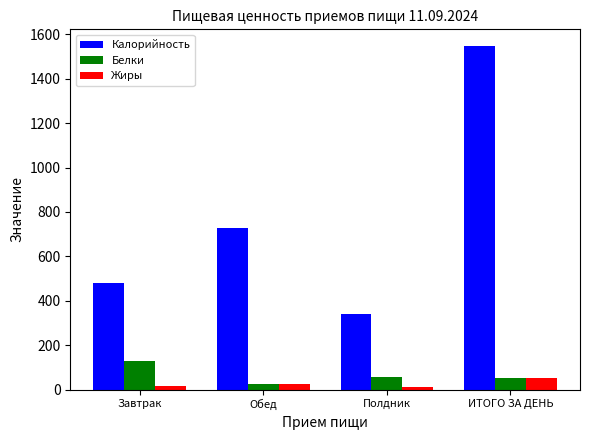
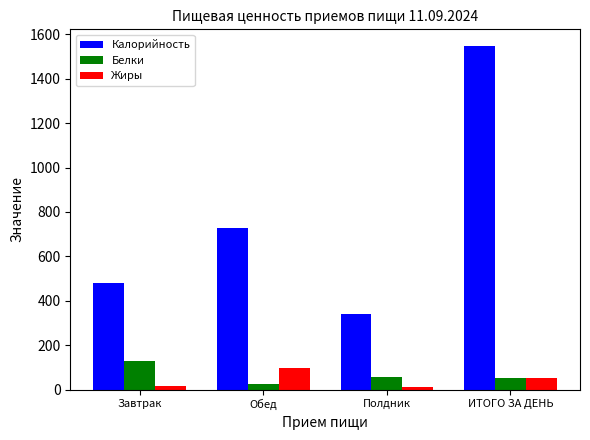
Жиры, Обед: 30 -> 100
